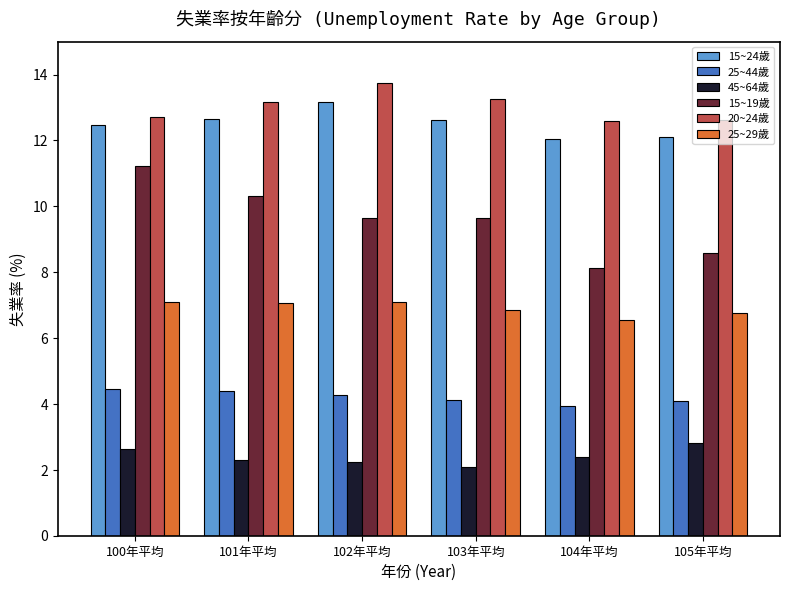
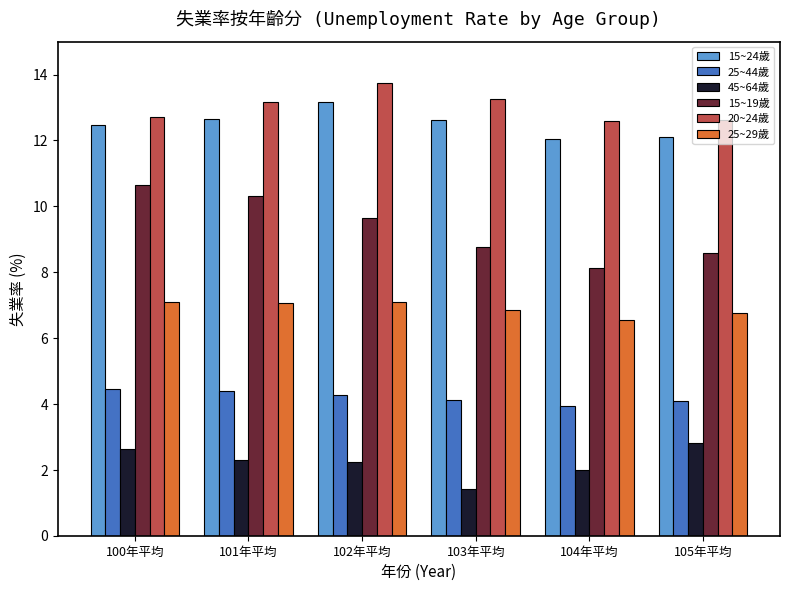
15~19歲, 100年平均: 11.2 -> 10.7
45~64歲, 103年平均: 2.1 -> 1.4
15~19歲, 103年平均: 9.7 -> 8.8
45~64歲, 104年平均: 2.4 -> 2.0
